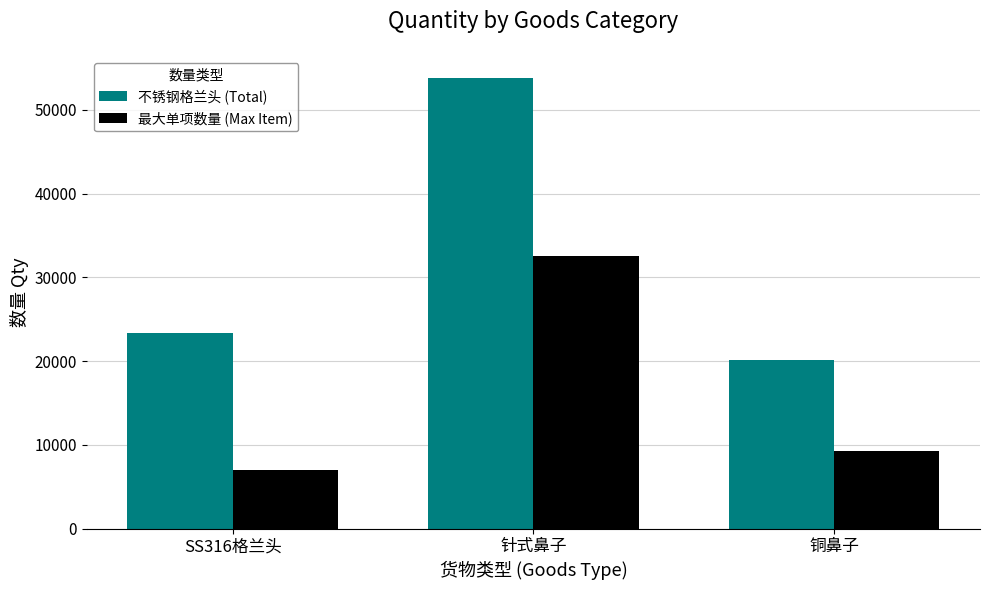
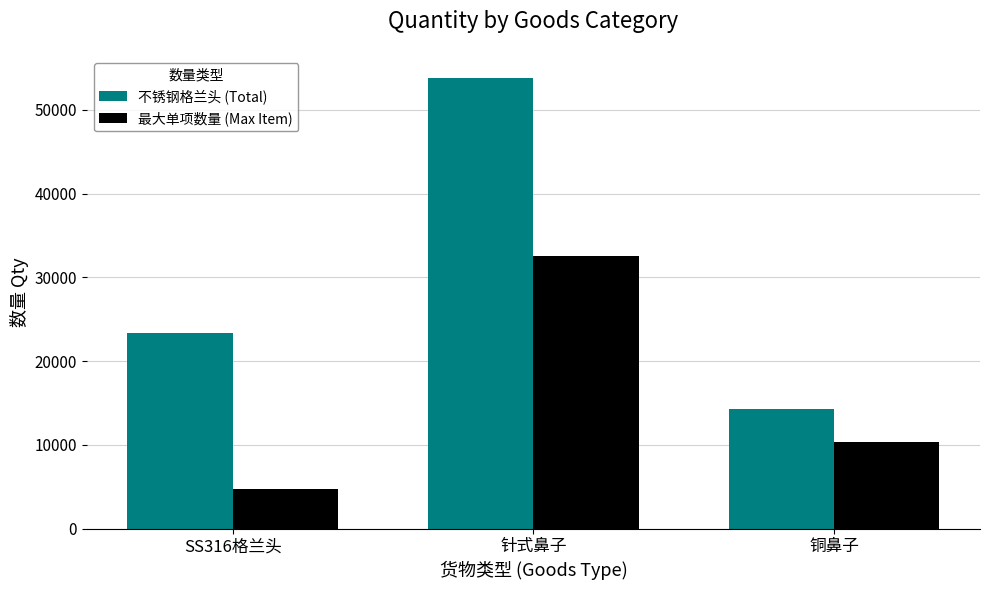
最大单项数量 (Max Item), SS316格兰头: 7000 -> 5000
不锈钢格兰头 (Total), 铜鼻子: 20000 -> 14000
最大单项数量 (Max Item), 铜鼻子: 9000 -> 10000
